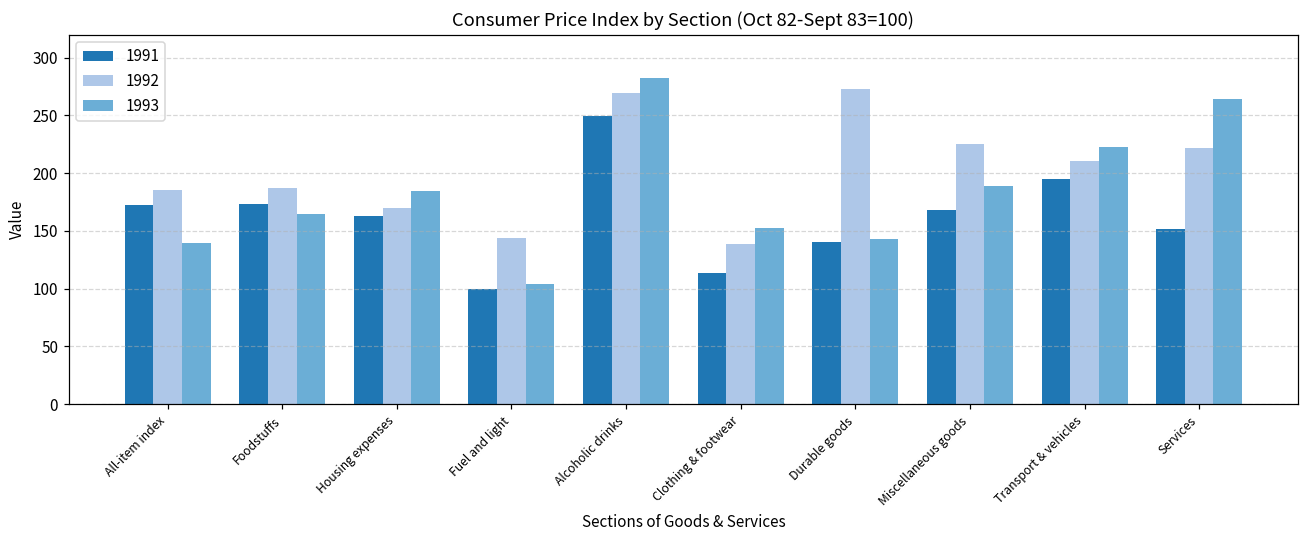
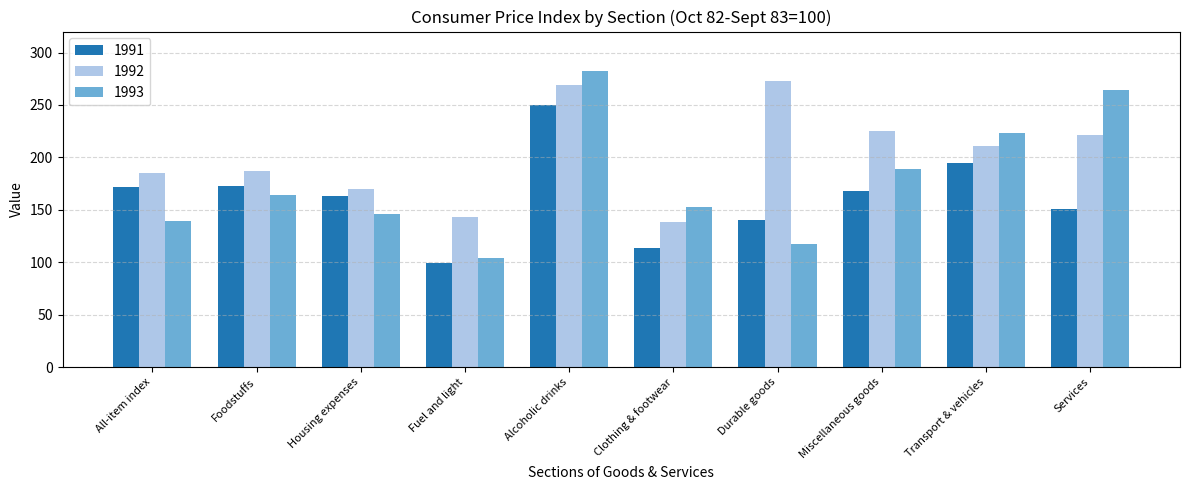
1993, Housing expenses: 185 -> 146
1993, Durable goods: 143 -> 118
